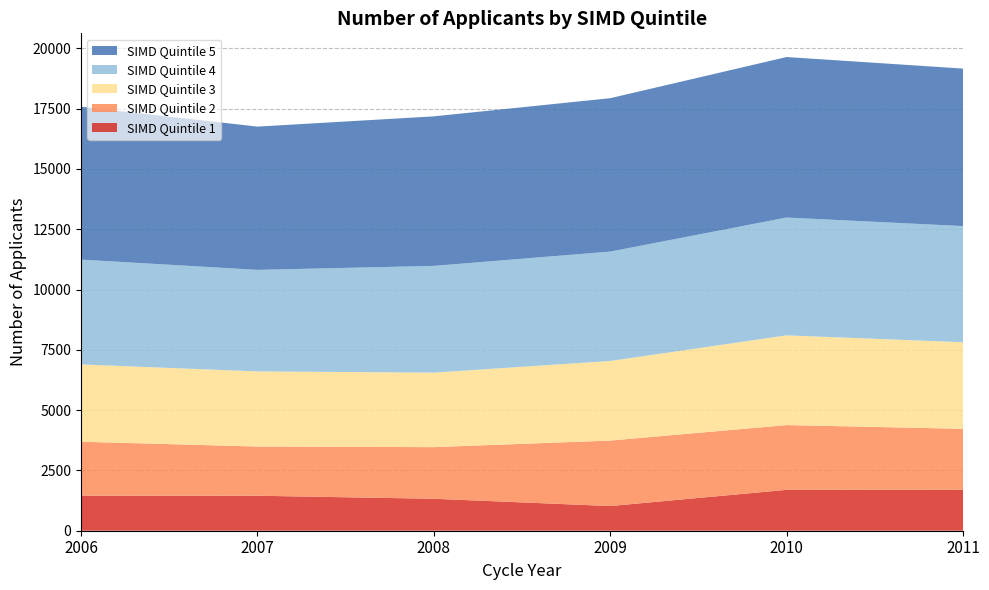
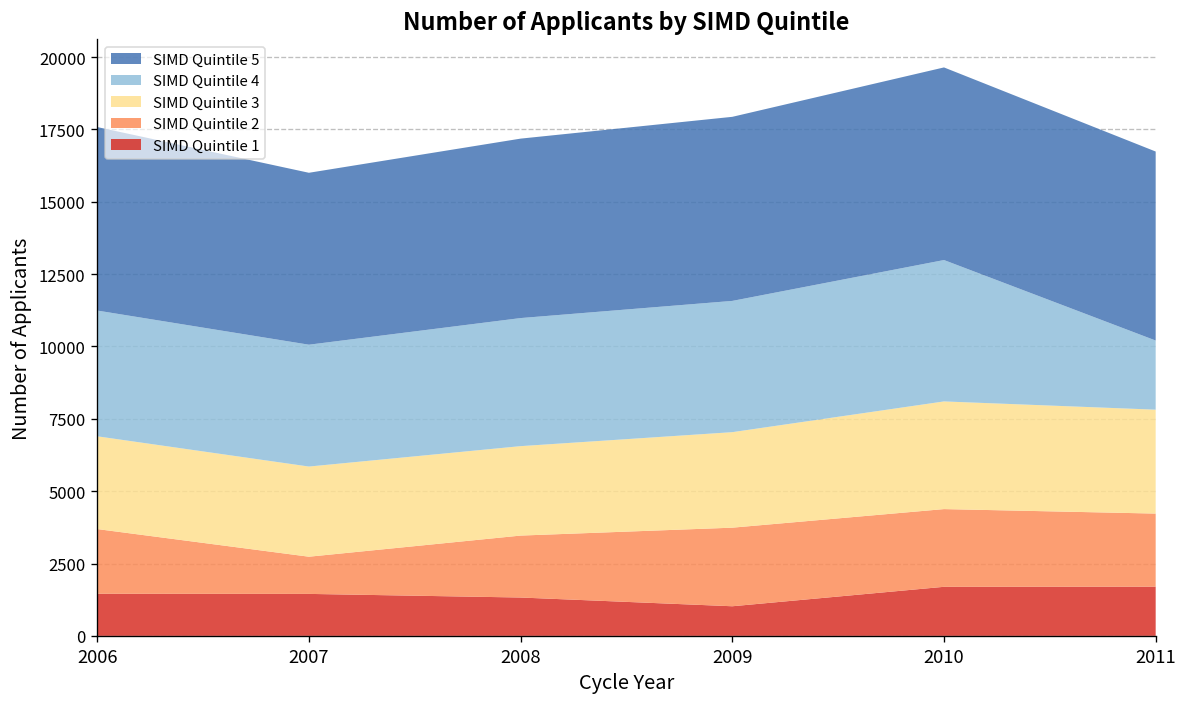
SIMD Quintile 2, 2007: 2000 -> 1300
SIMD Quintile 4, 2011: 4800 -> 2400
